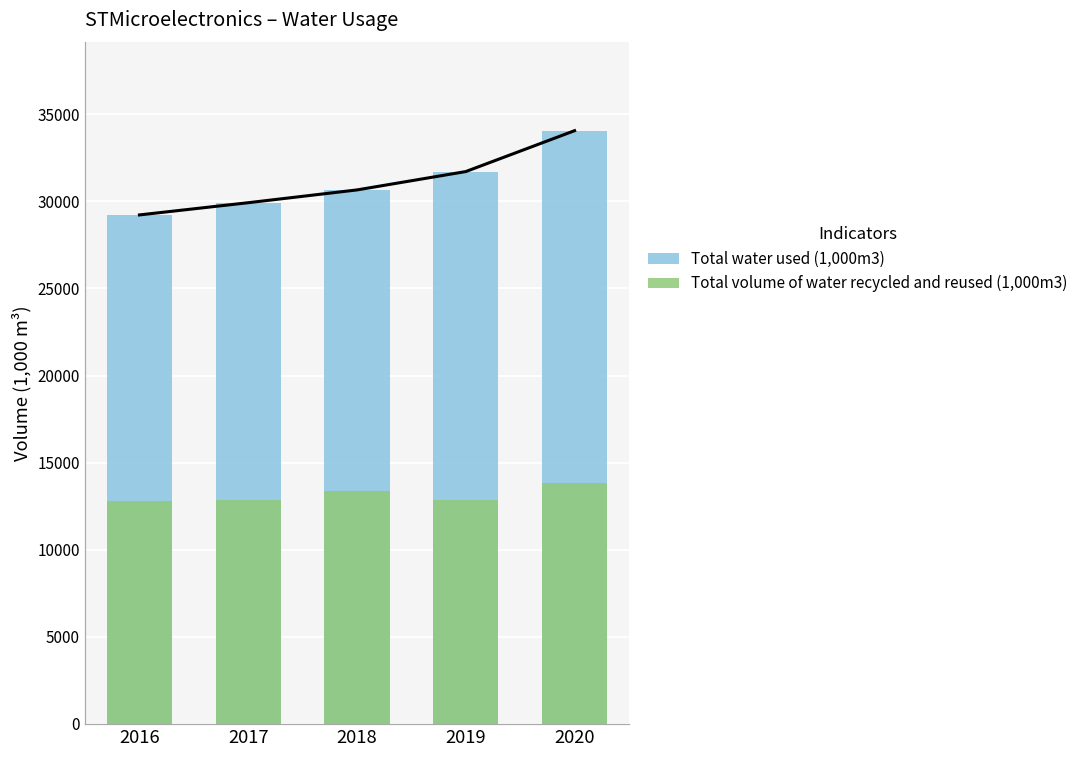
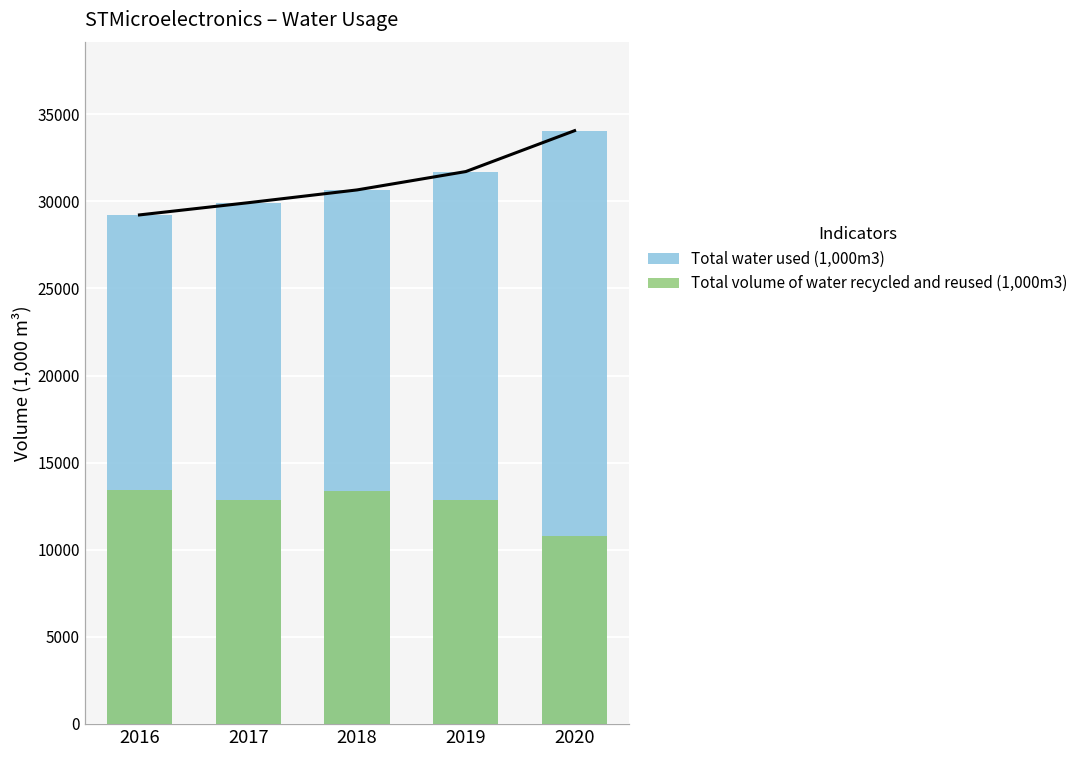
Total volume of water recycled and reused (1,000m3), 2016: 12800 -> 13400
Total volume of water recycled and reused (1,000m3), 2020: 13800 -> 10800
